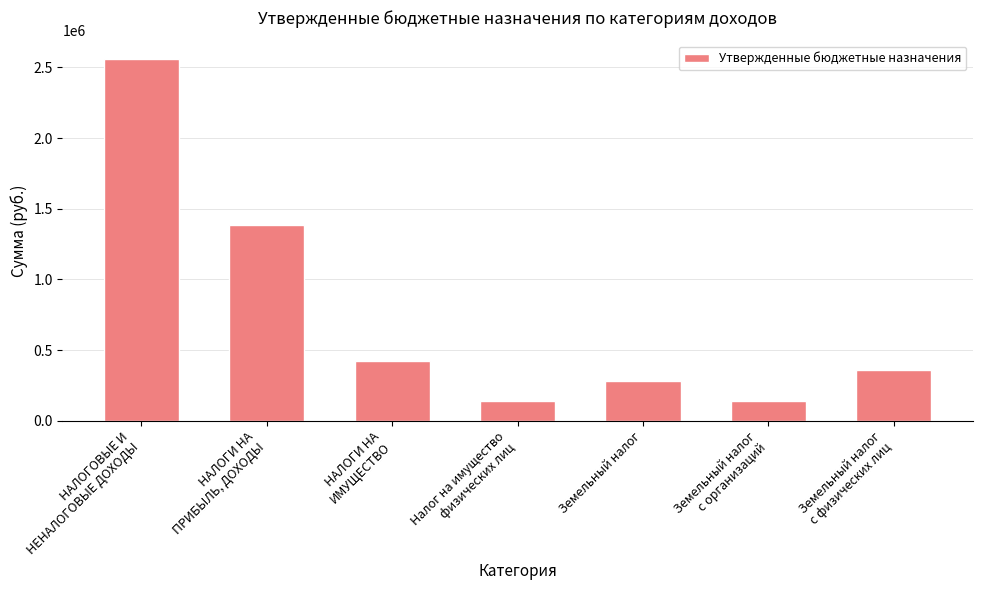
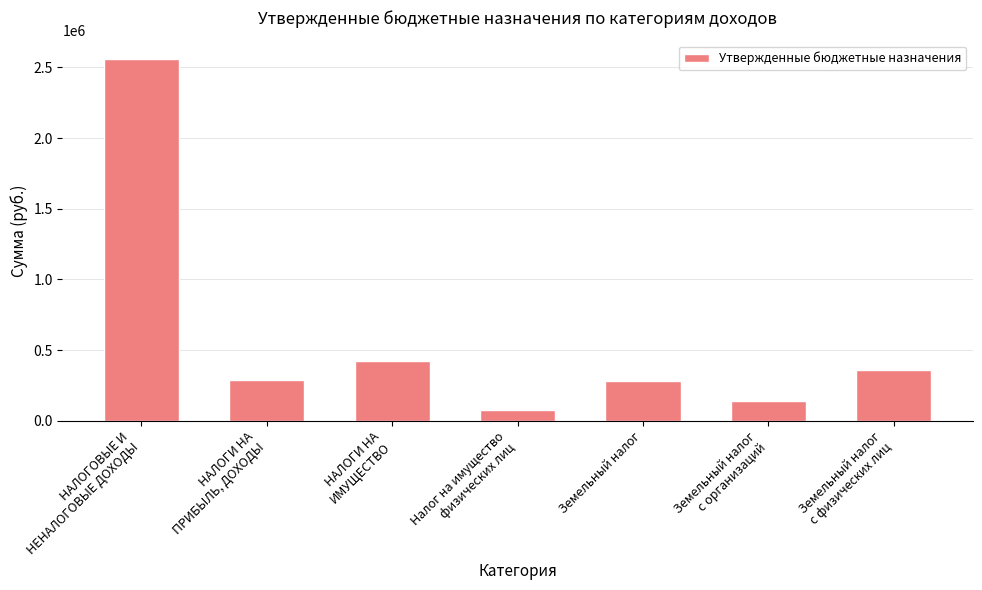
НАЛОГИ НА ПРИБЫЛЬ, ДОХОДЫ: 1390000 -> 290000
Налог на имущество физических лиц: 140000 -> 70000
